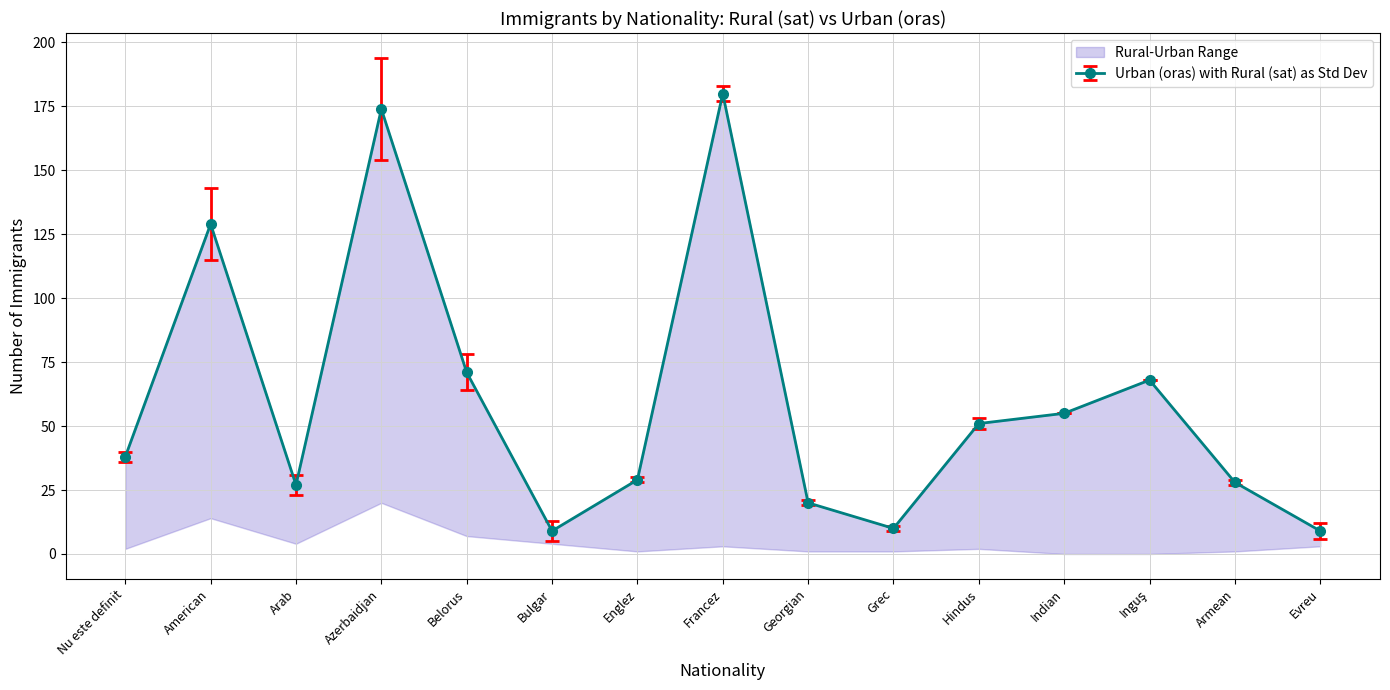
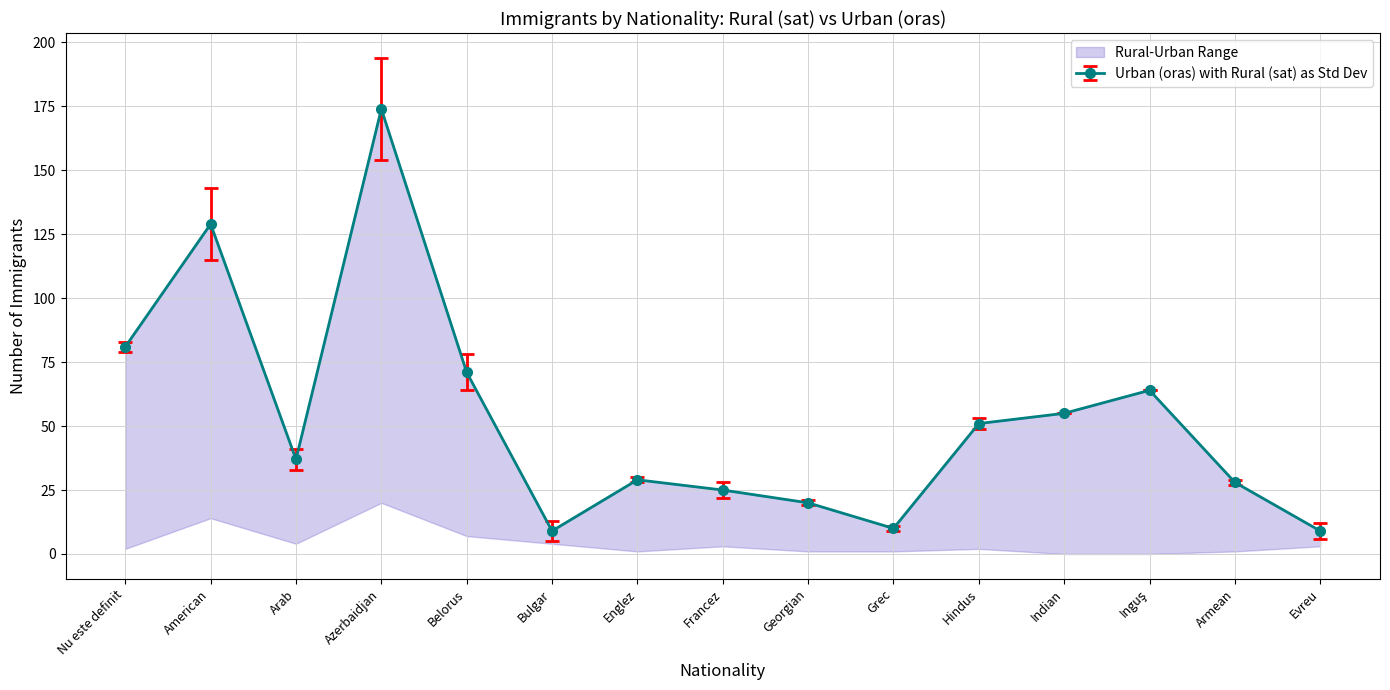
Rural-Urban Range, Nu este definit: 38 -> 81
Rural-Urban Range, Arab: 27 -> 37
Rural-Urban Range, Francez: 180 -> 25
Rural-Urban Range, Inguş: 68 -> 64
